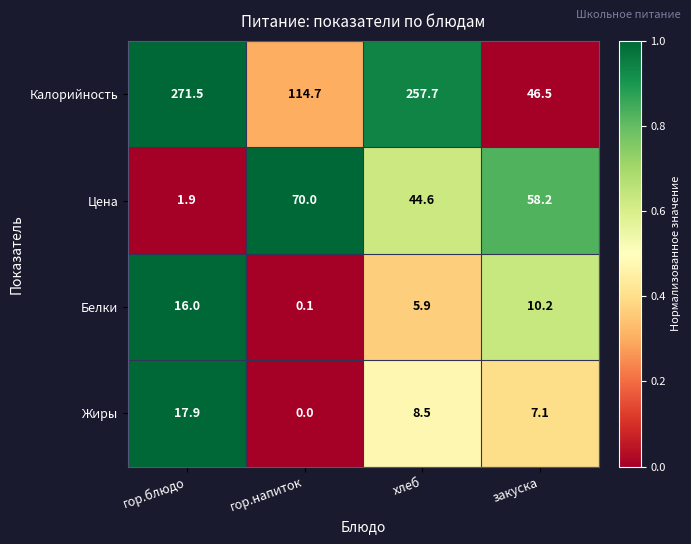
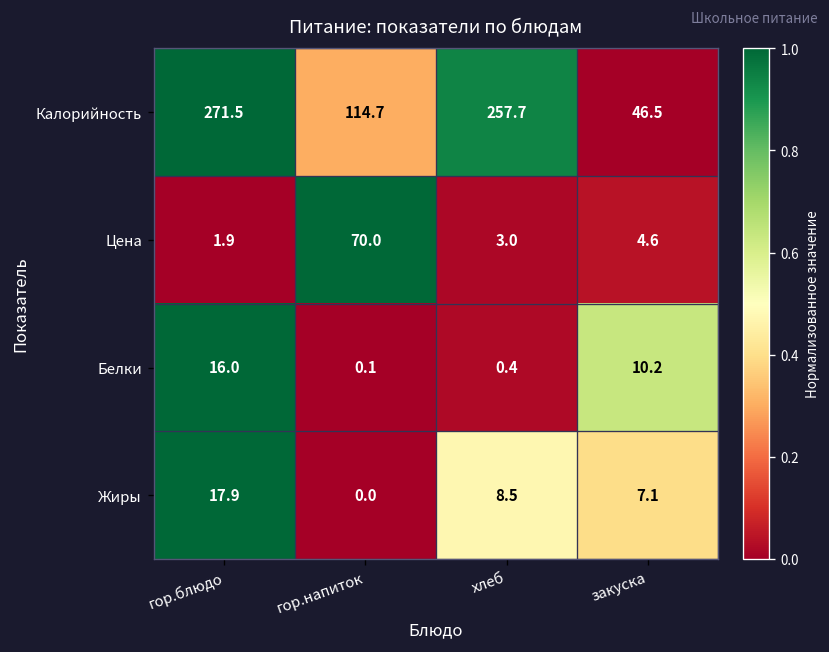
Цена, хлеб: 44.6 -> 3.0
Цена, закуска: 58.2 -> 4.6
Белки, хлеб: 5.9 -> 0.4
